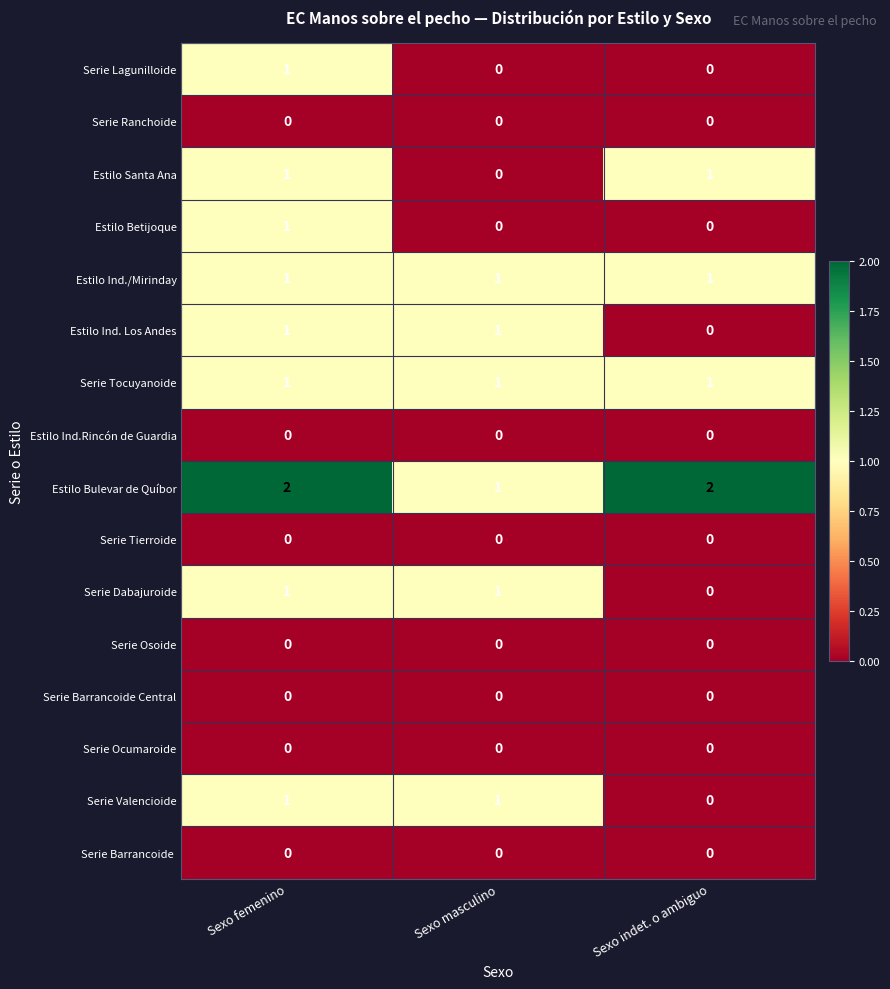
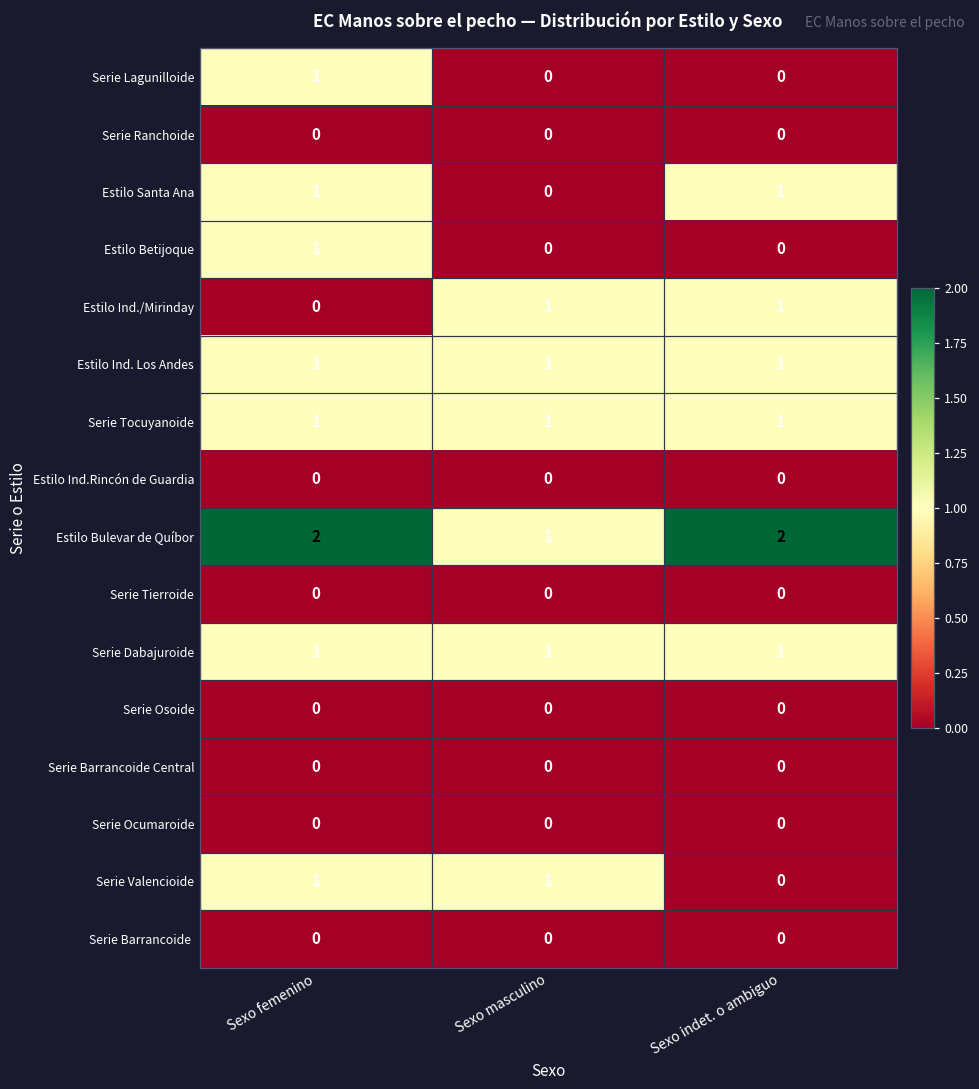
Estilo Ind./Mirinday, Sexo femenino: 1 -> 0
Estilo Ind. Los Andes, Sexo indet. o ambiguo: 0 -> 1
Serie Dabajuroide, Sexo indet. o ambiguo: 0 -> 1
